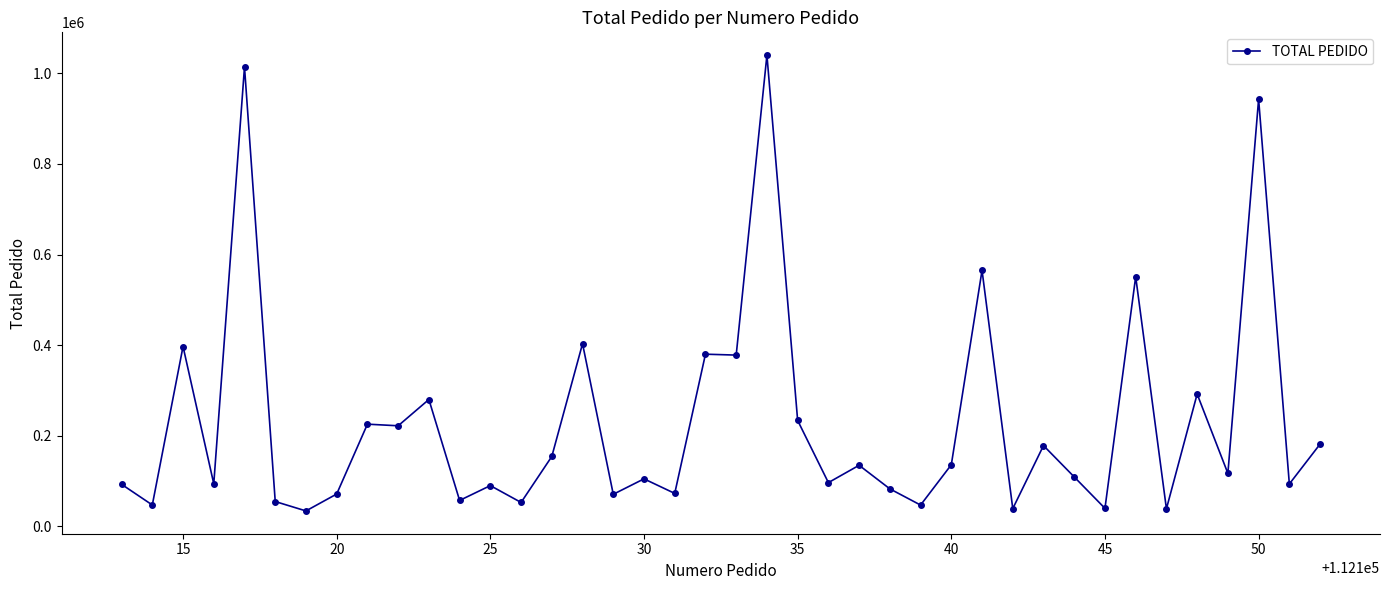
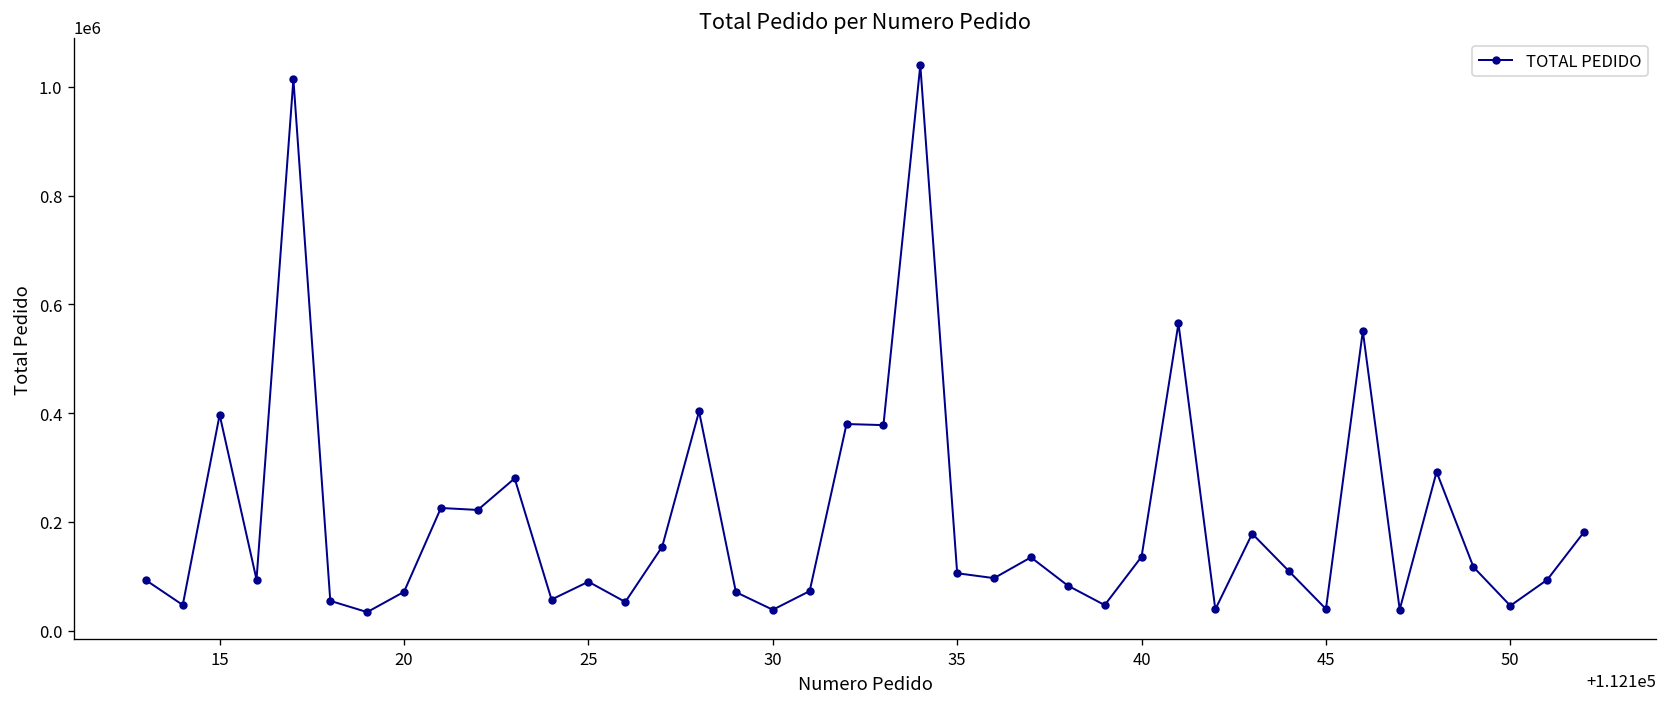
30: 100000 -> 40000
35: 230000 -> 110000
50: 940000 -> 50000
